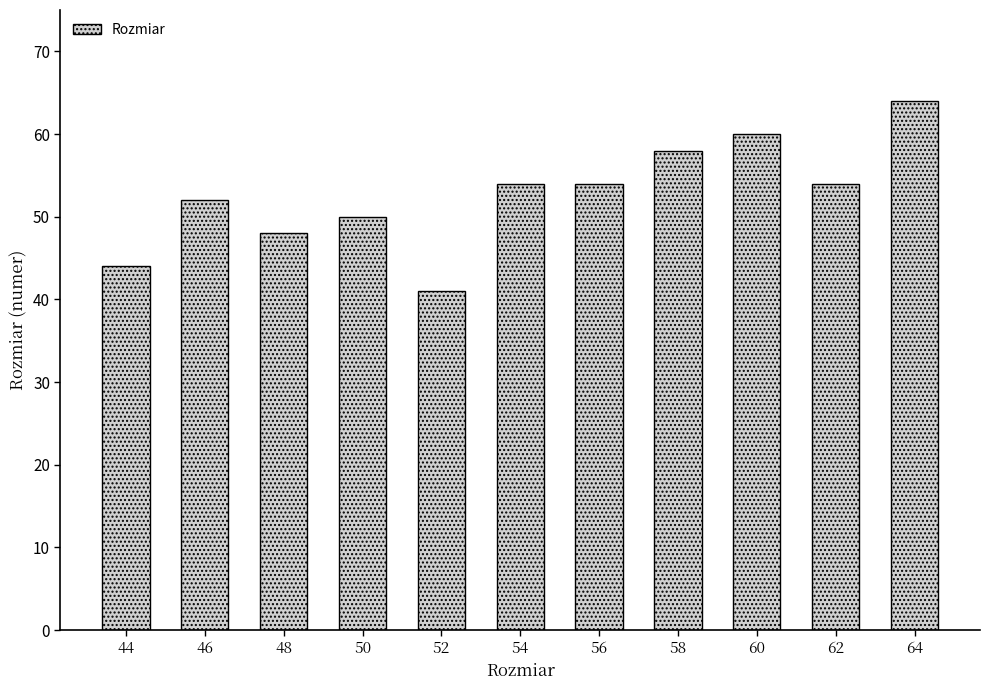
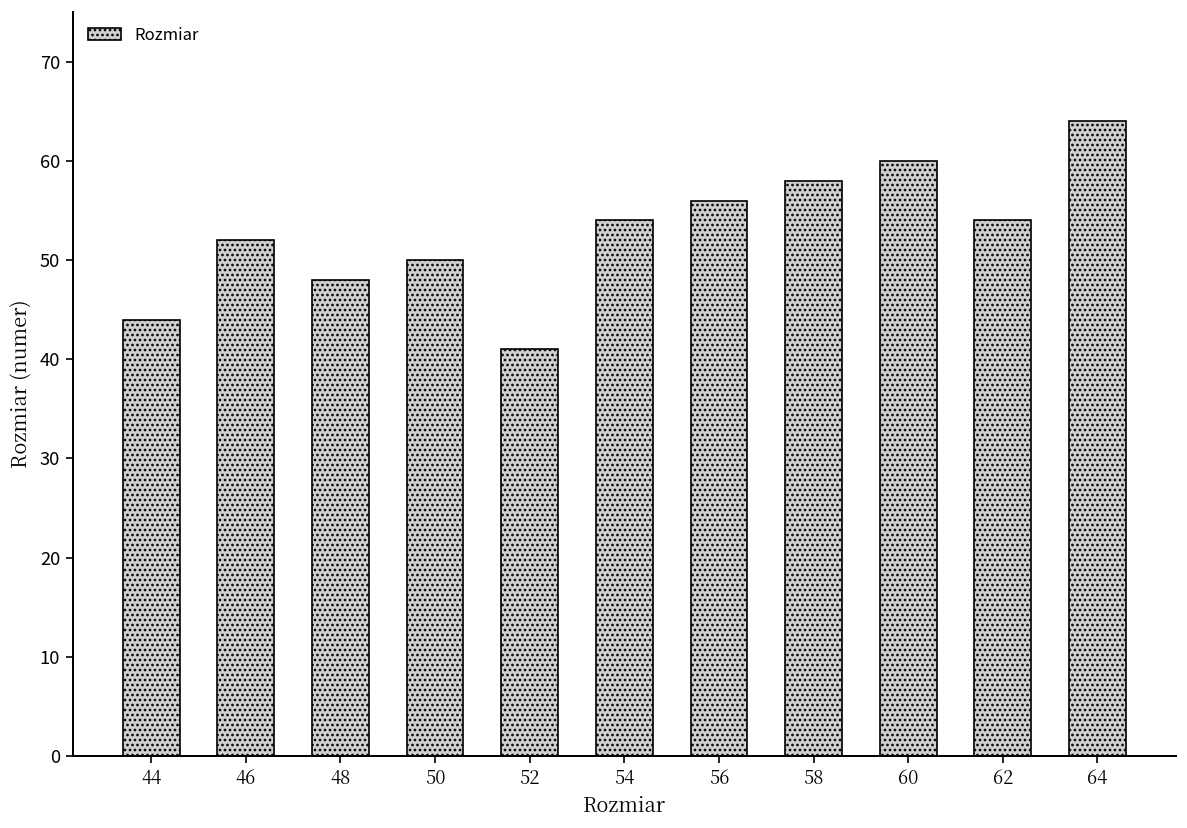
56: 54 -> 56
